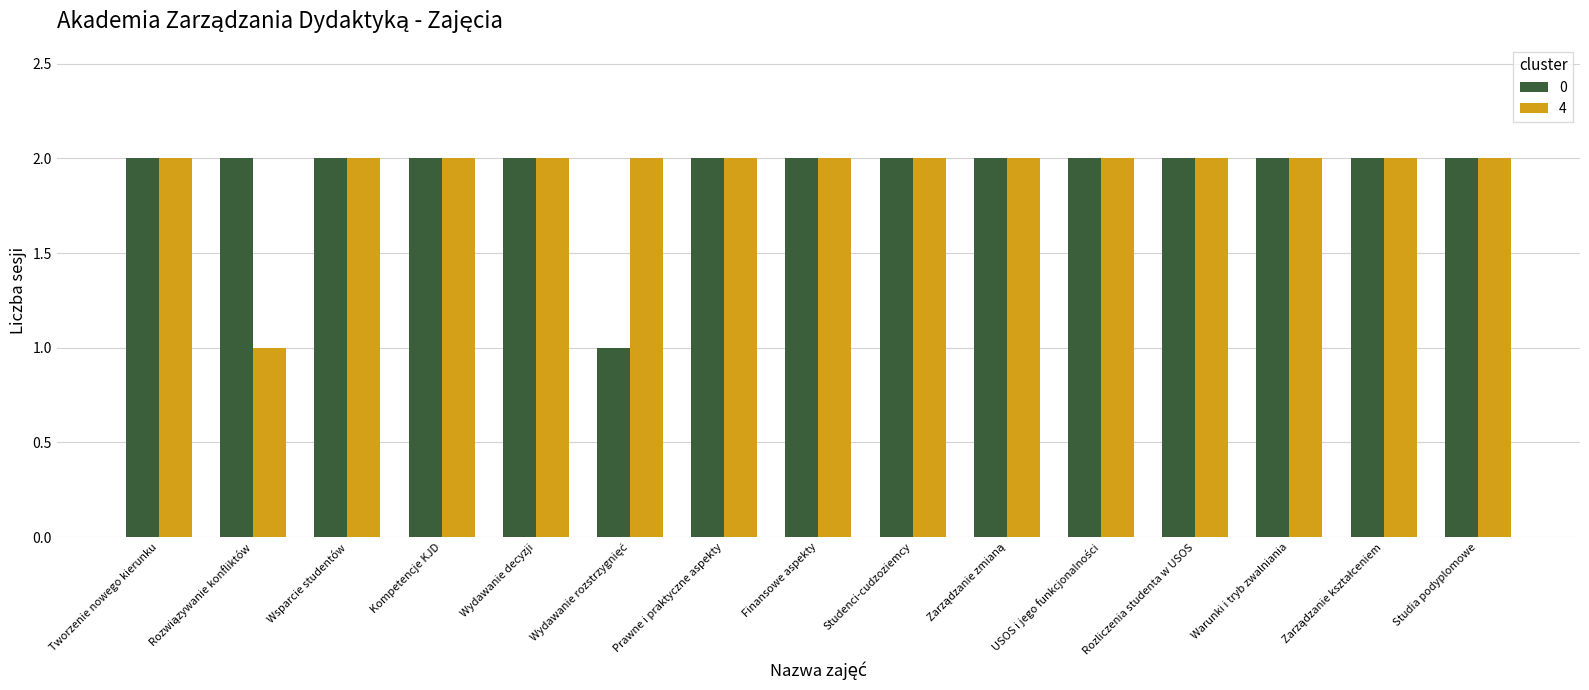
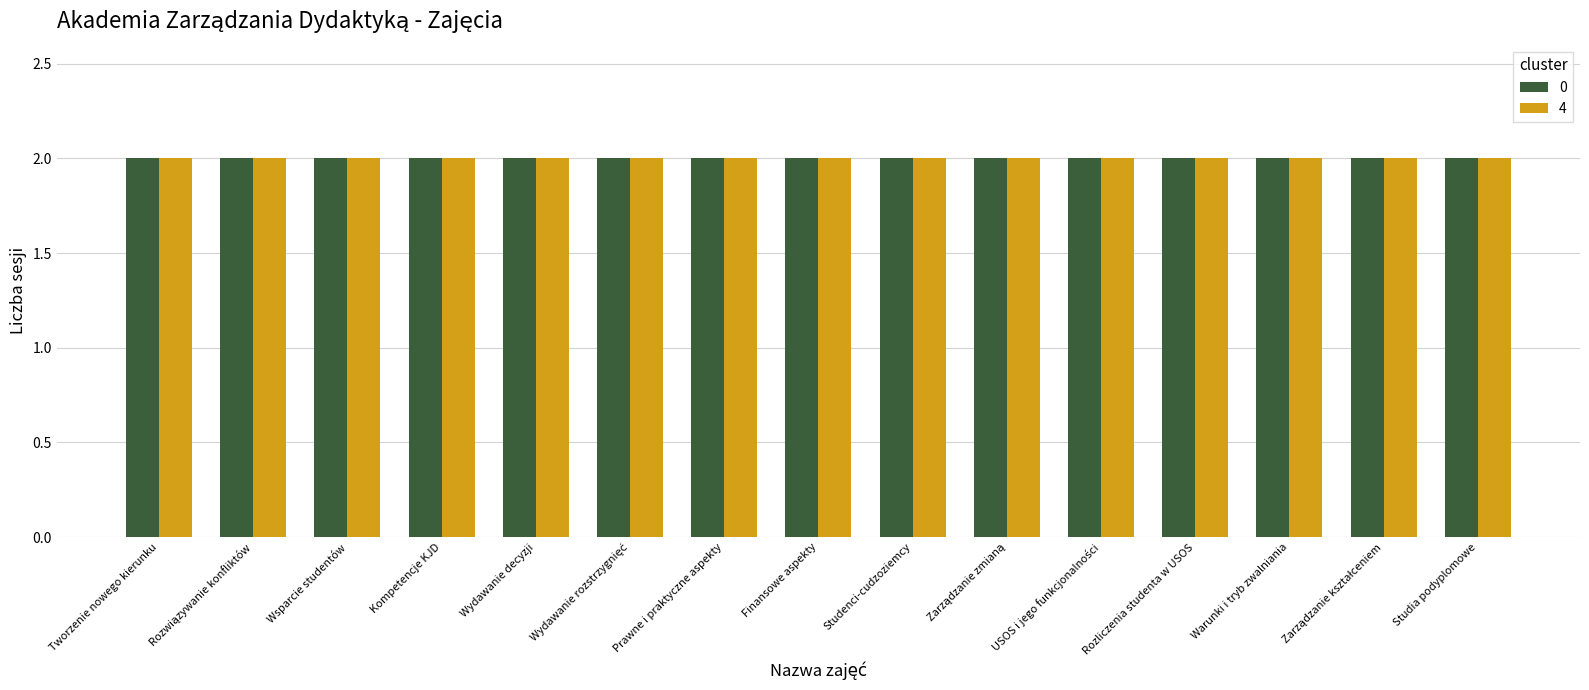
4, Rozwiązywanie konfliktów: 1 -> 2
0, Wydawanie rozstrzygnięć: 1 -> 2
